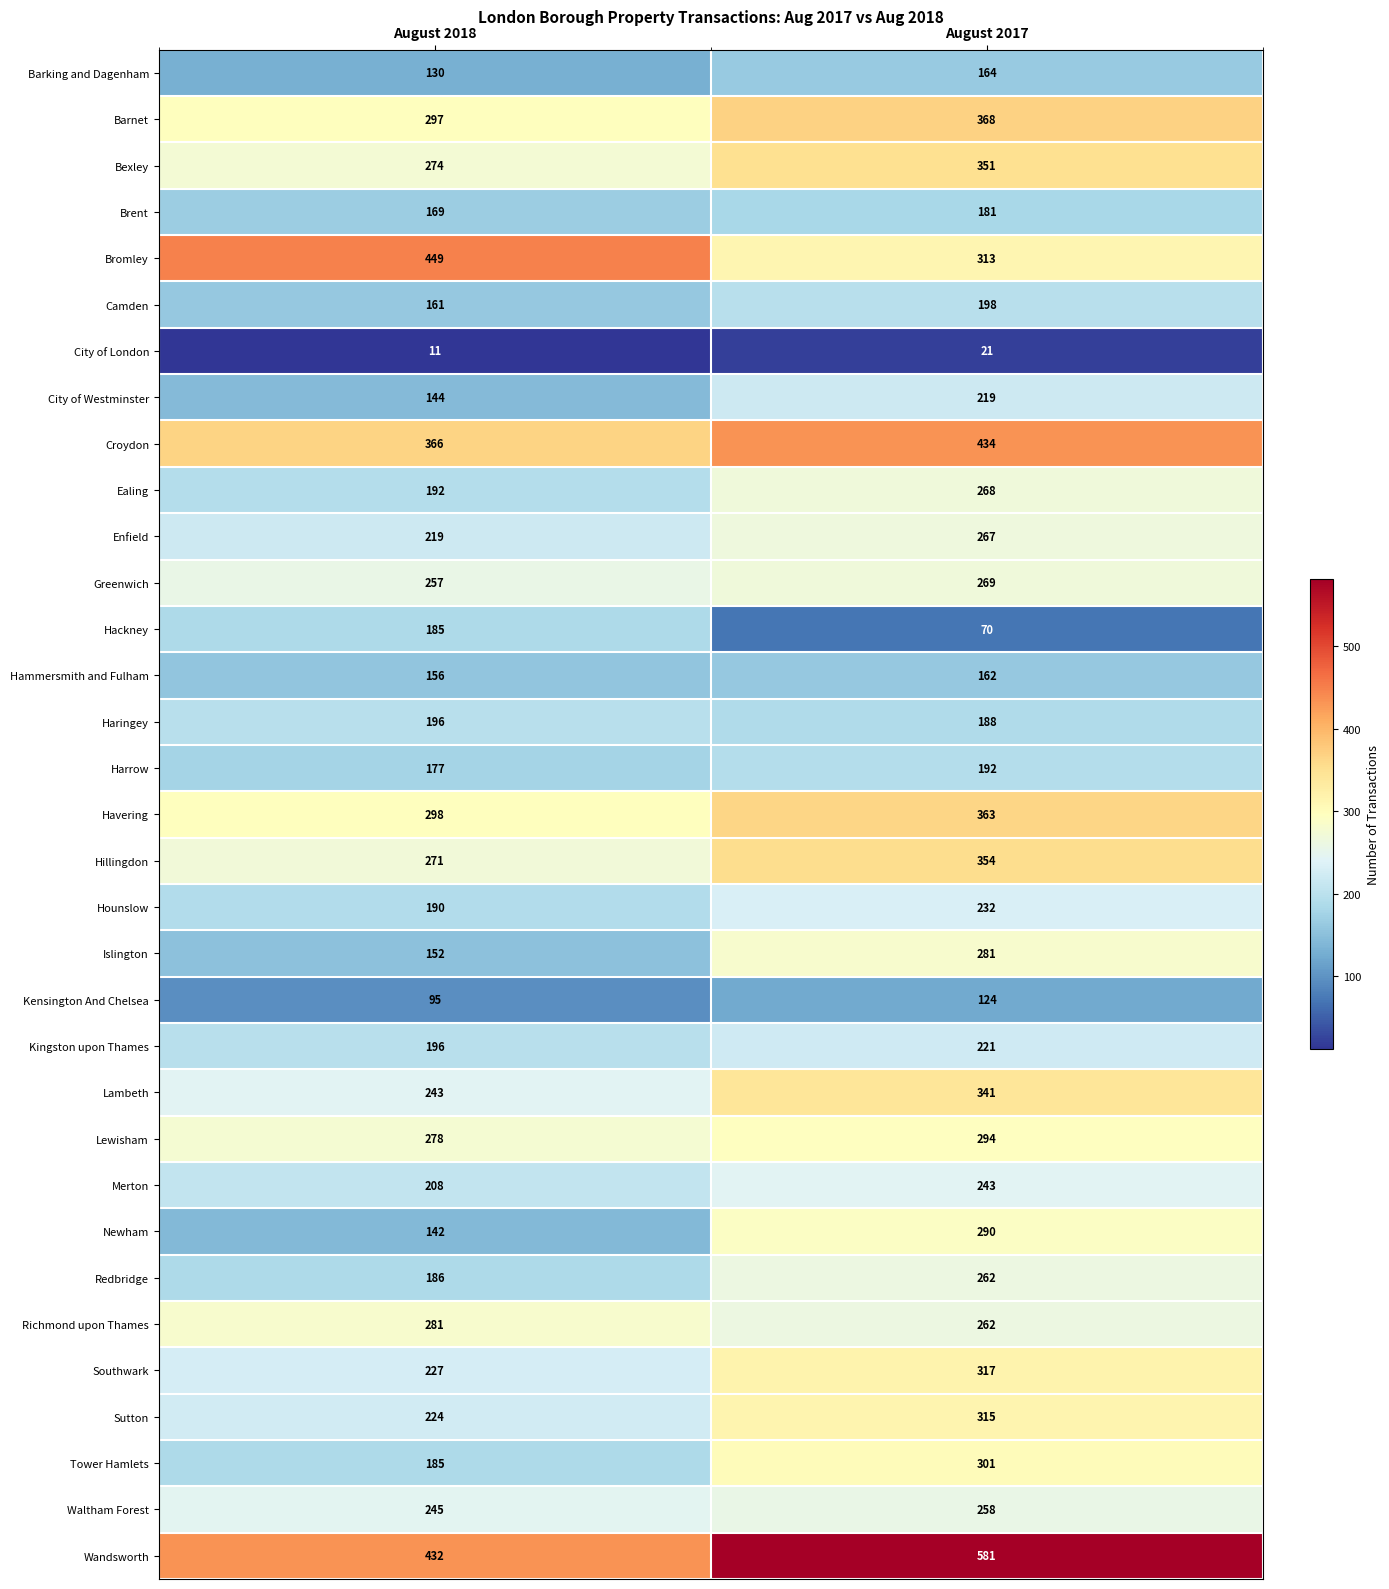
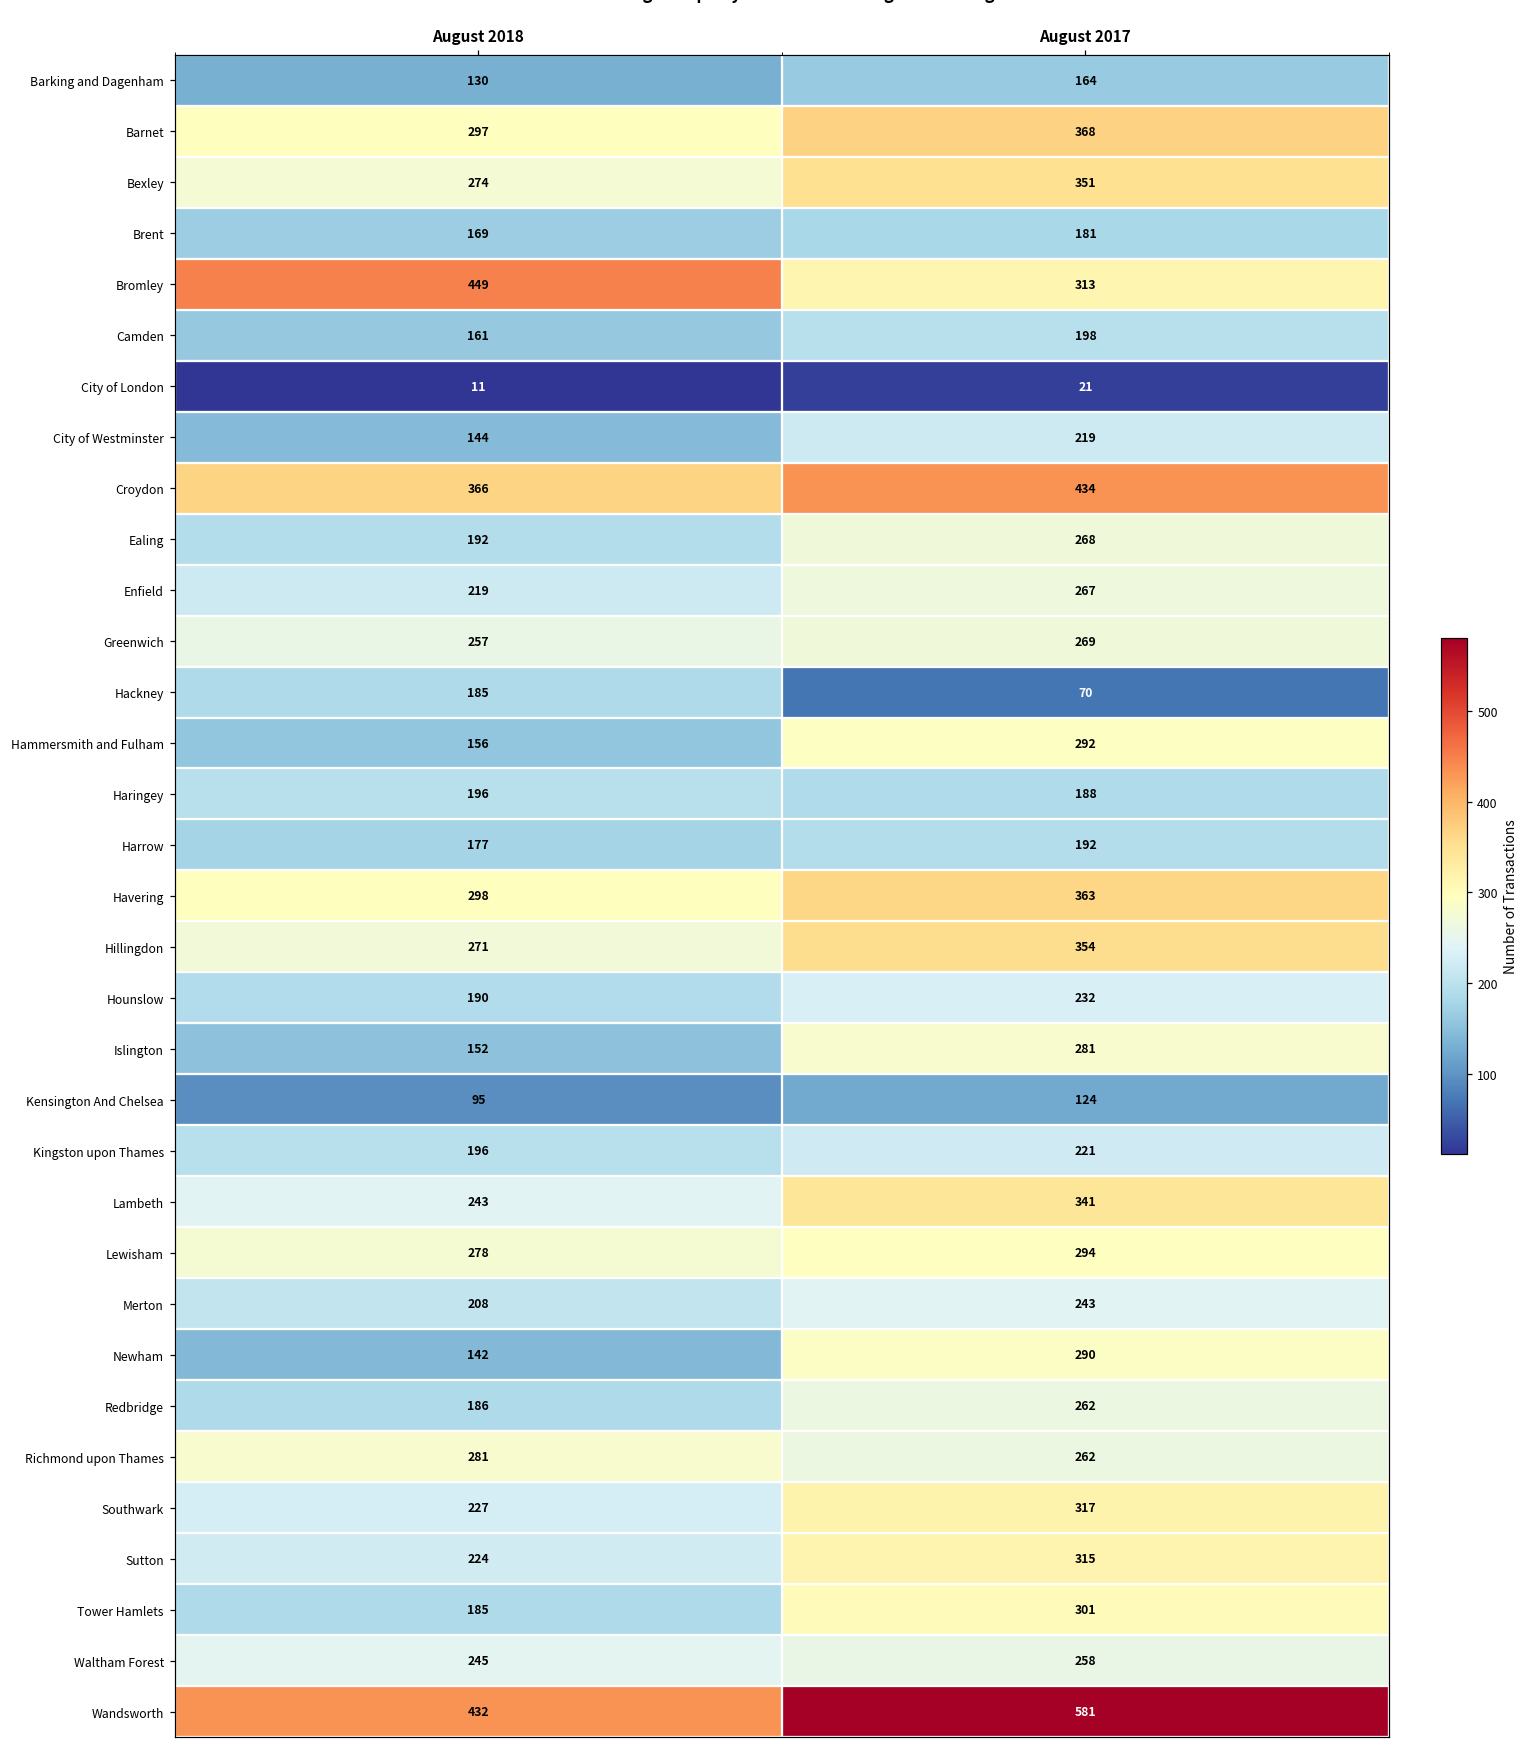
Hammersmith and Fulham, August 2017: 162 -> 292
